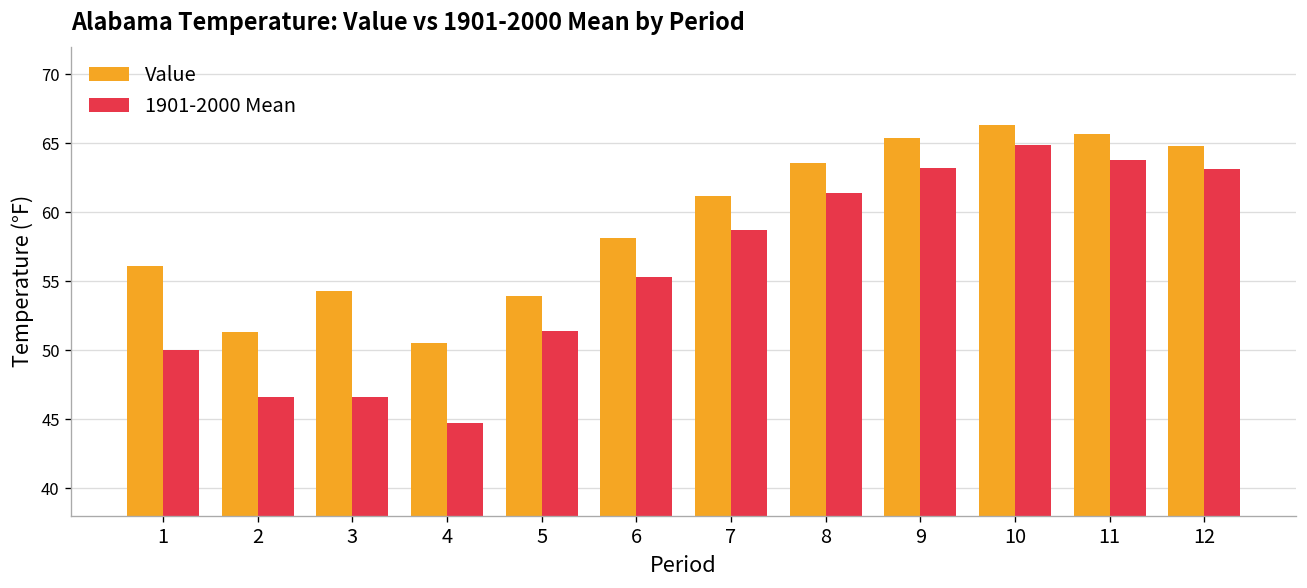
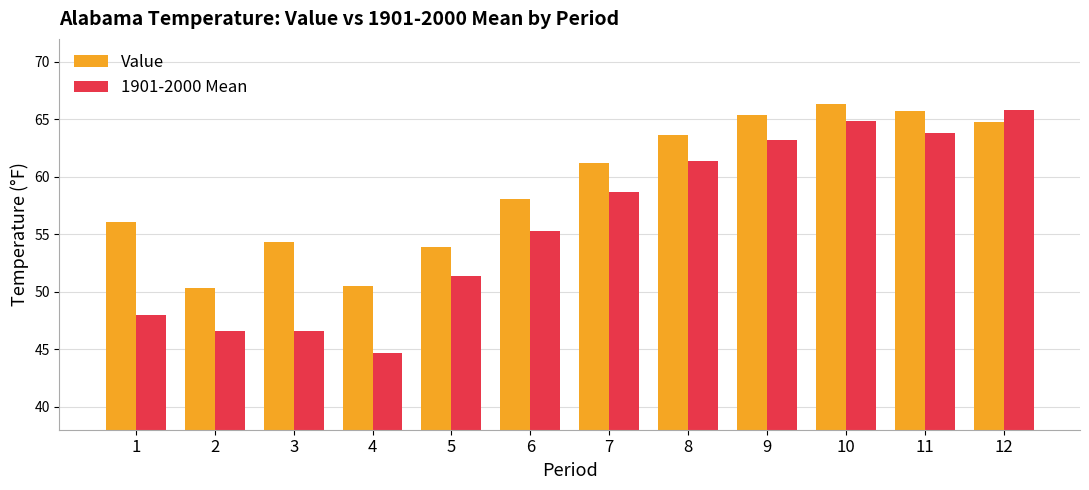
1901-2000 Mean, 1: 50 -> 48
Value, 2: 51.3 -> 50.3
1901-2000 Mean, 12: 63.1 -> 65.8
